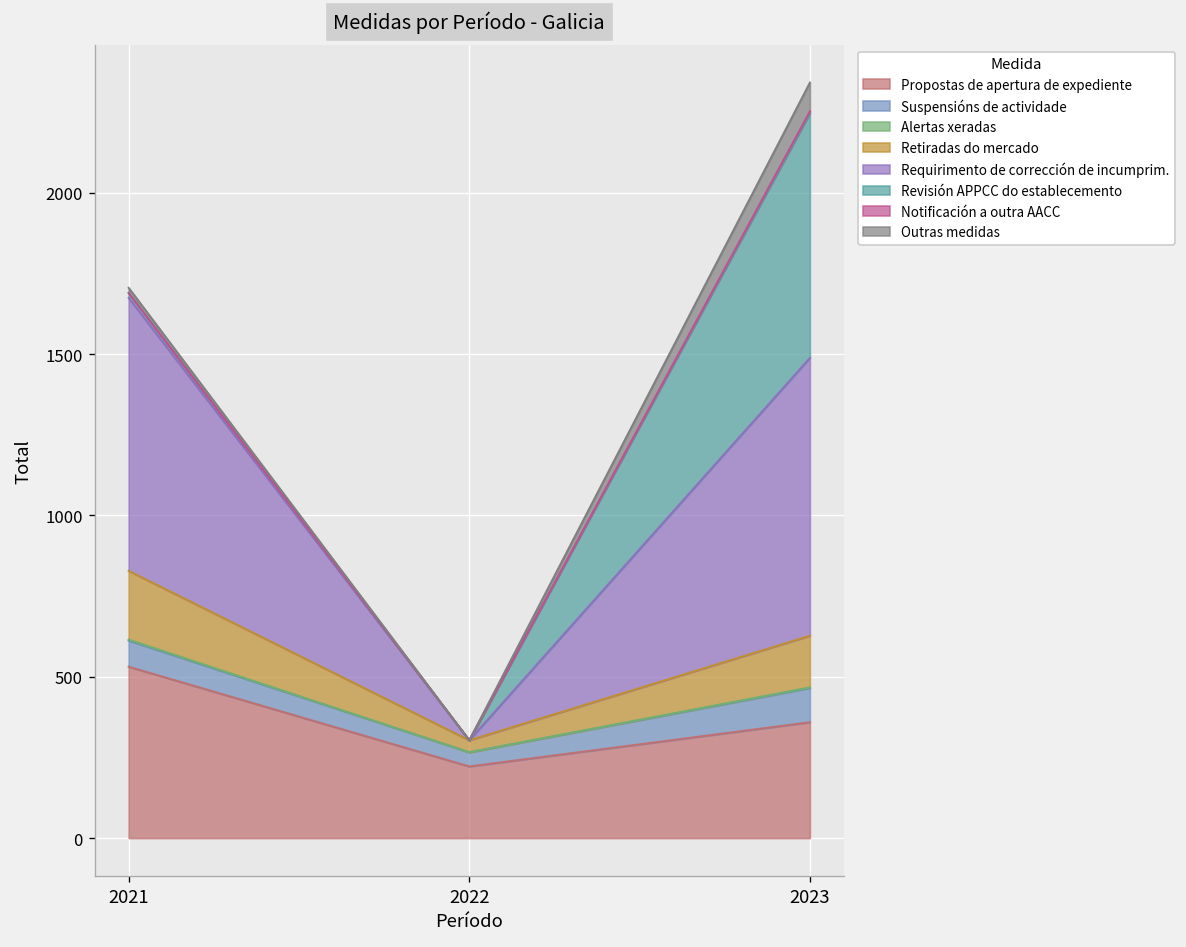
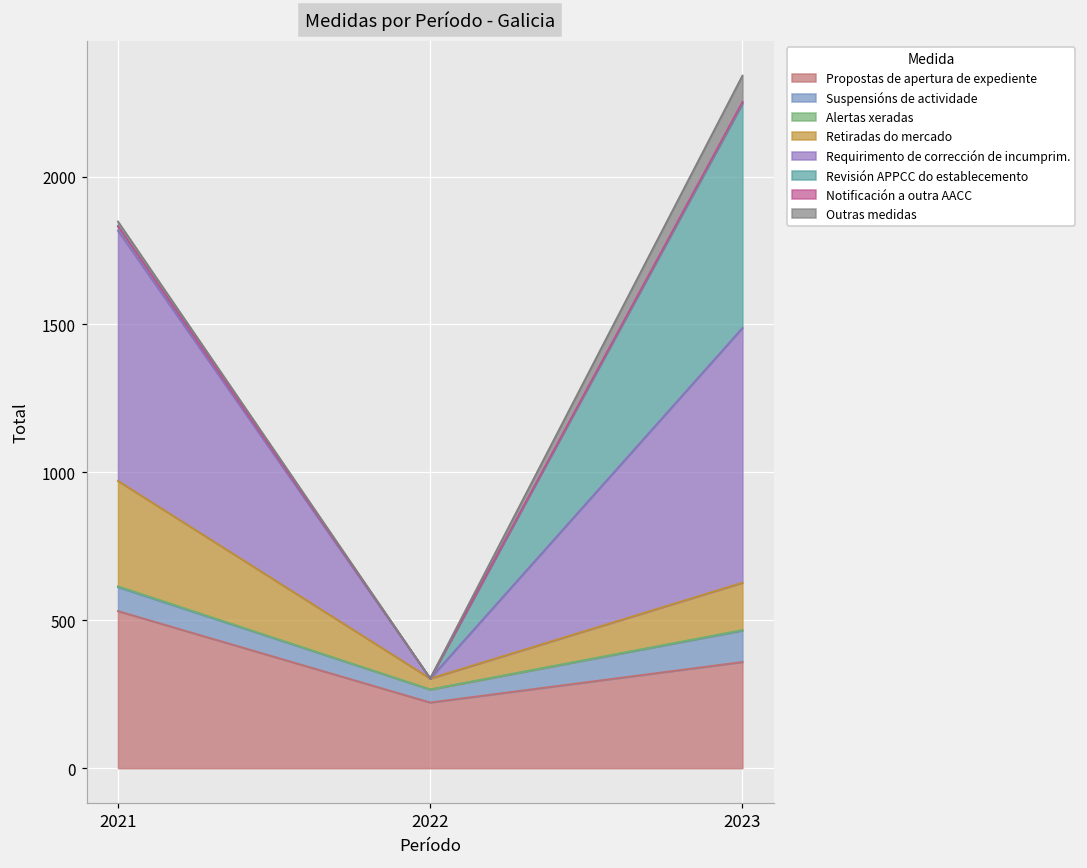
Retiradas do mercado, 2021: 210 -> 360
